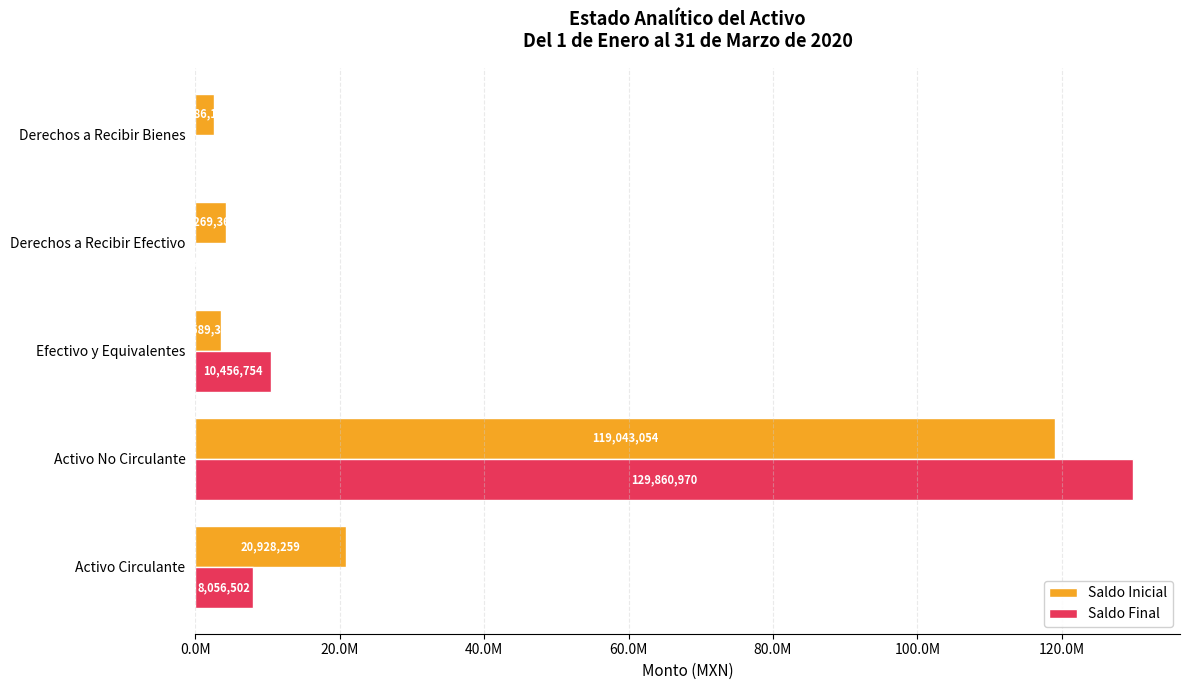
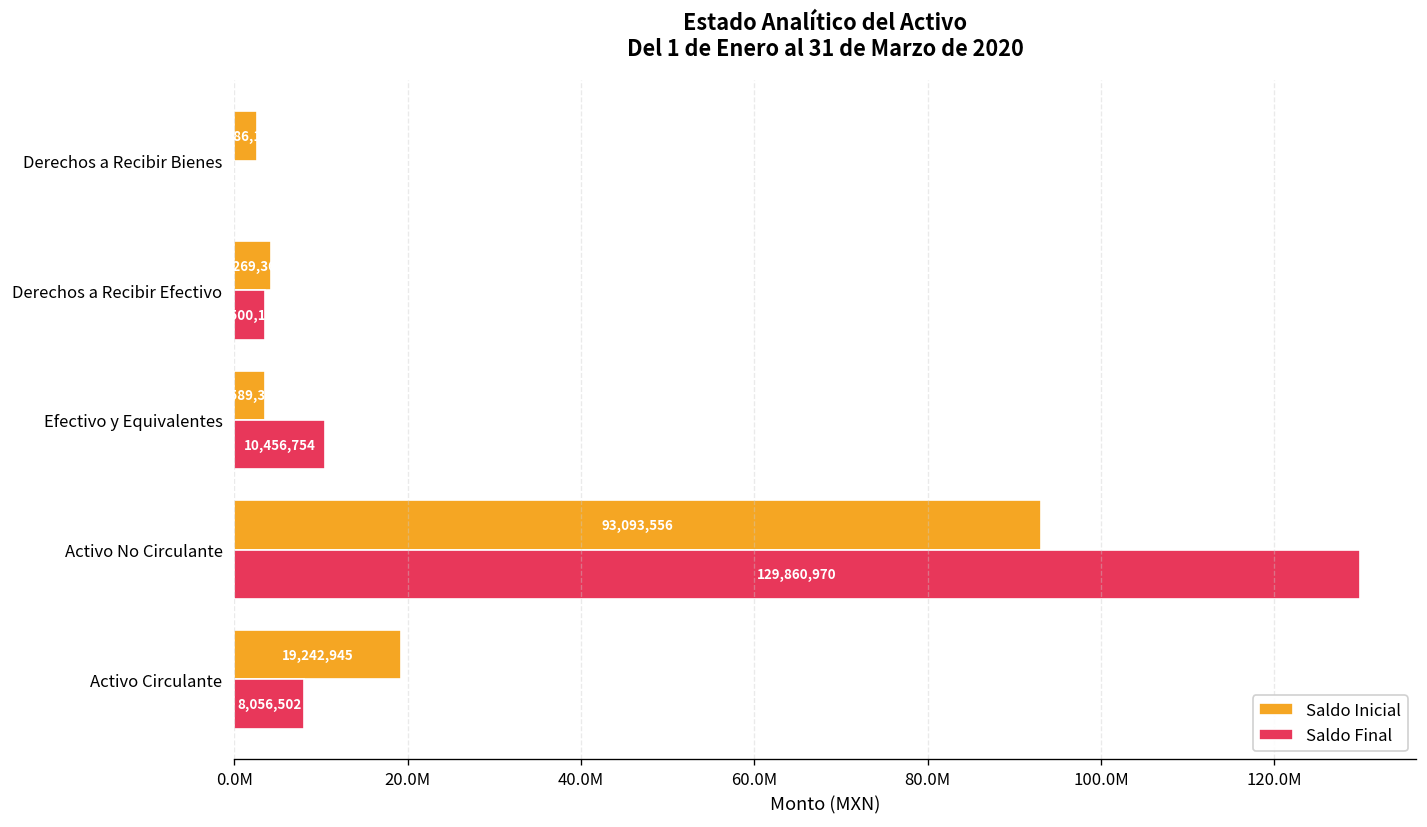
Saldo Final, Derechos a Recibir Efectivo: 0 -> 4000000
Saldo Inicial, Activo No Circulante: 119,043,054 -> 93,093,556
Saldo Inicial, Activo Circulante: 20,928,259 -> 19,242,945
